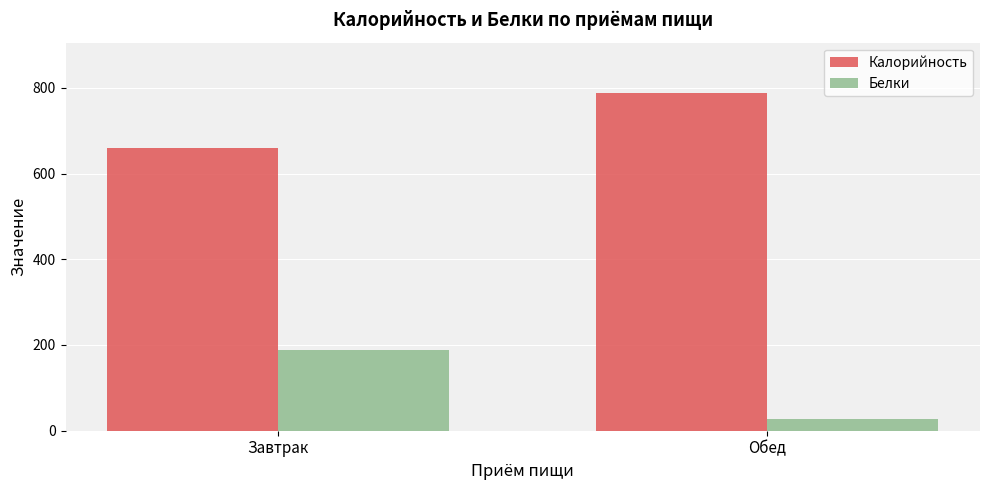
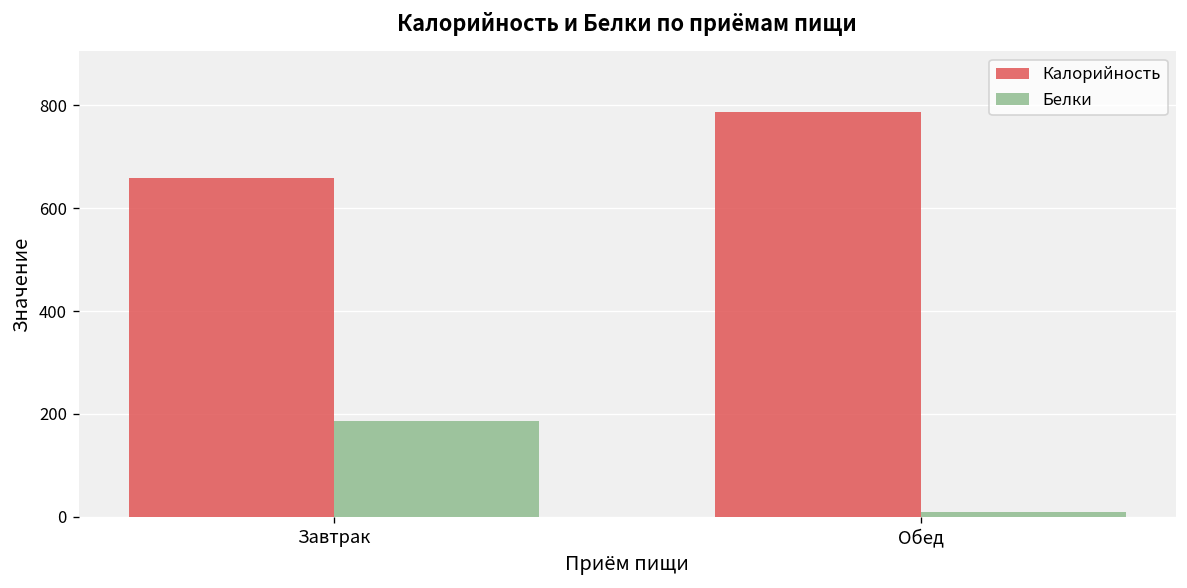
Белки, Обед: 30 -> 10
